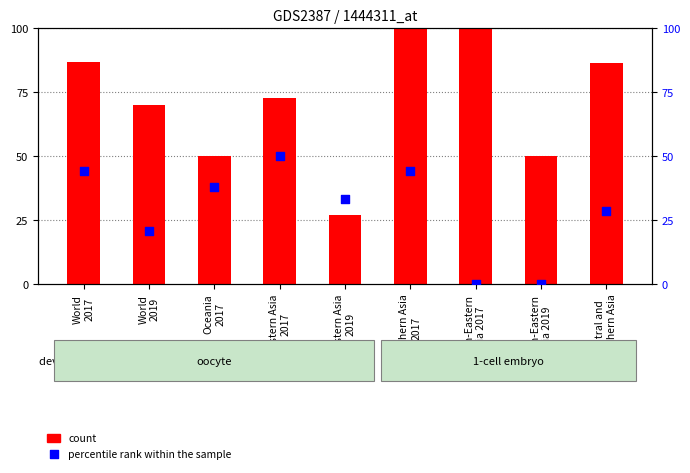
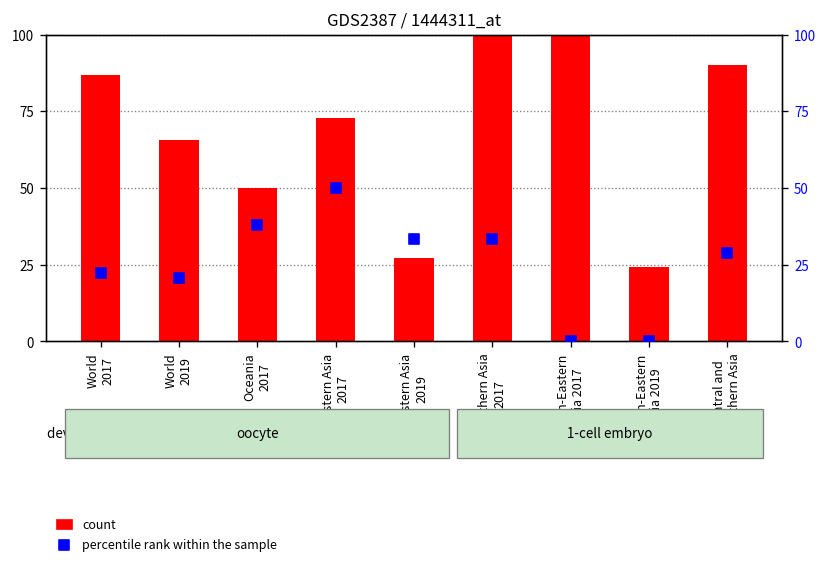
count, World 2019: 70 -> 66
count, South-Eastern Asia 2019: 50 -> 24
count, Central and Southern Asia: 86 -> 90
percentile rank within the sample, World 2017: 44 -> 22
percentile rank within the sample, Southern Asia 2017: 44 -> 33
